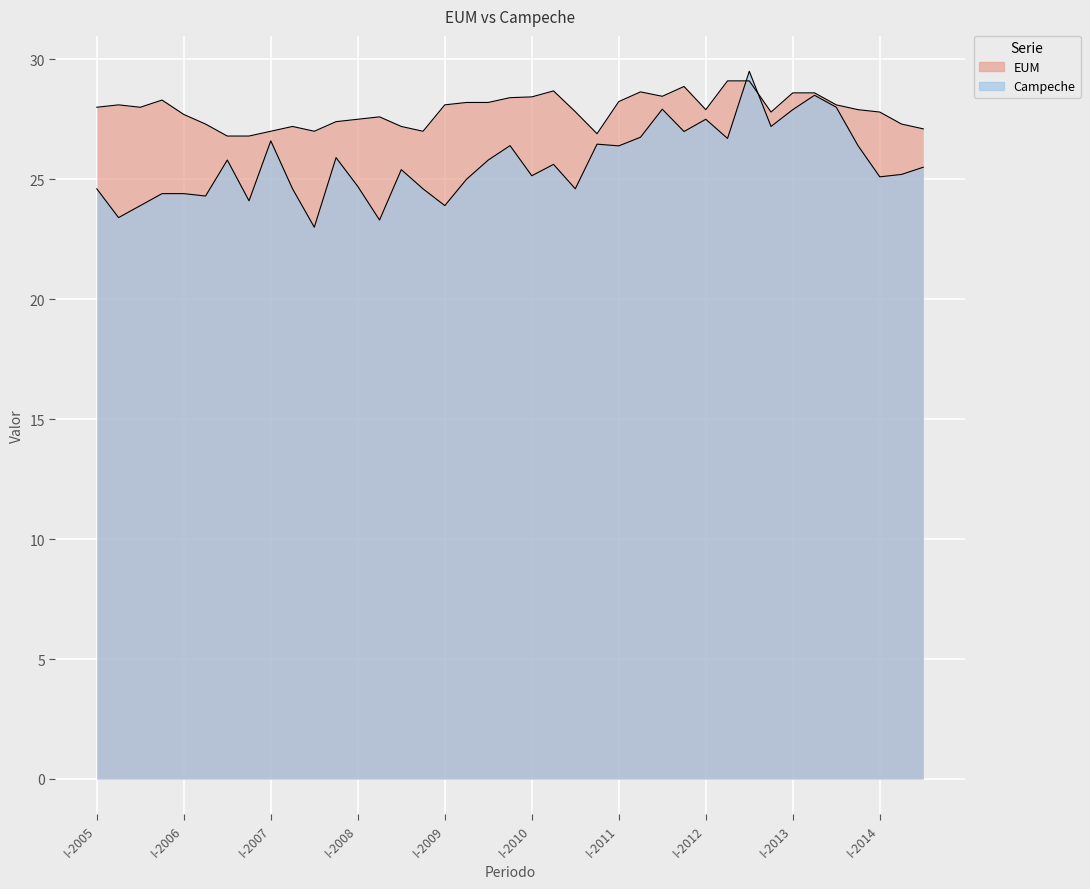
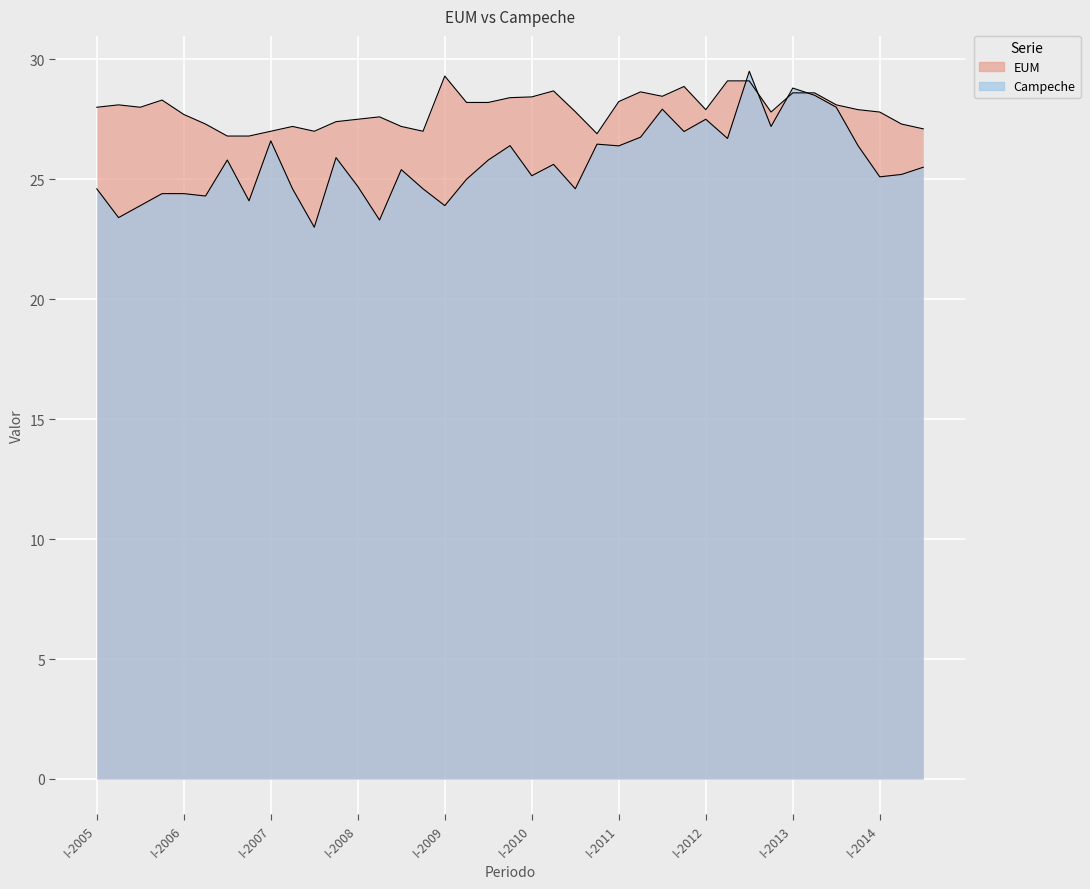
EUM, I-2009: 28.1 -> 29.3
Campeche, I-2013: 27.9 -> 28.8
